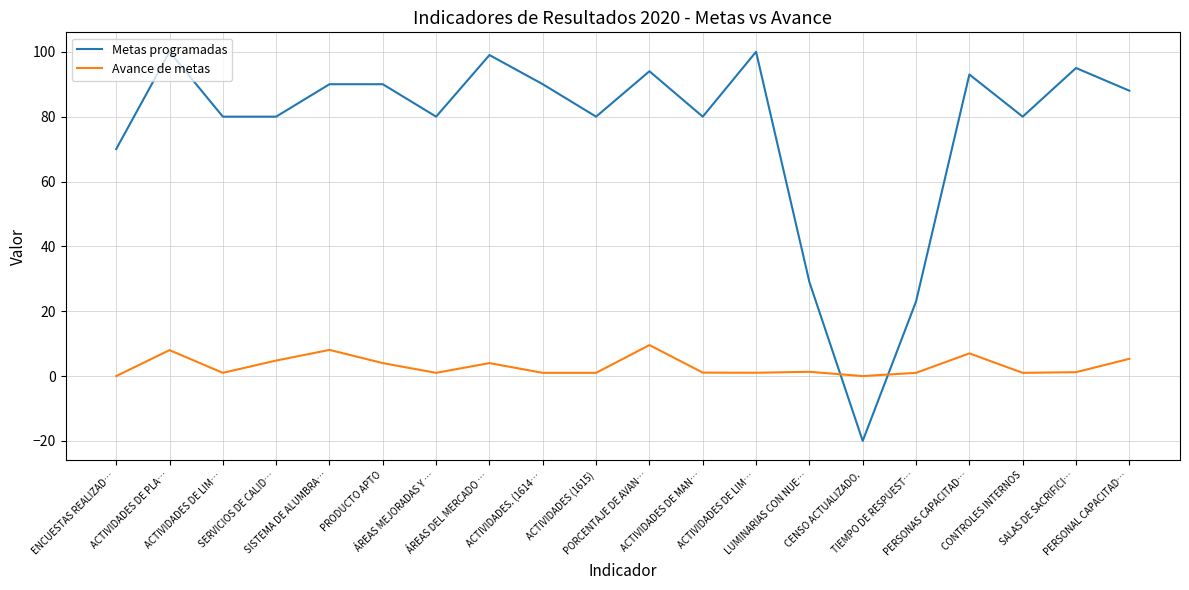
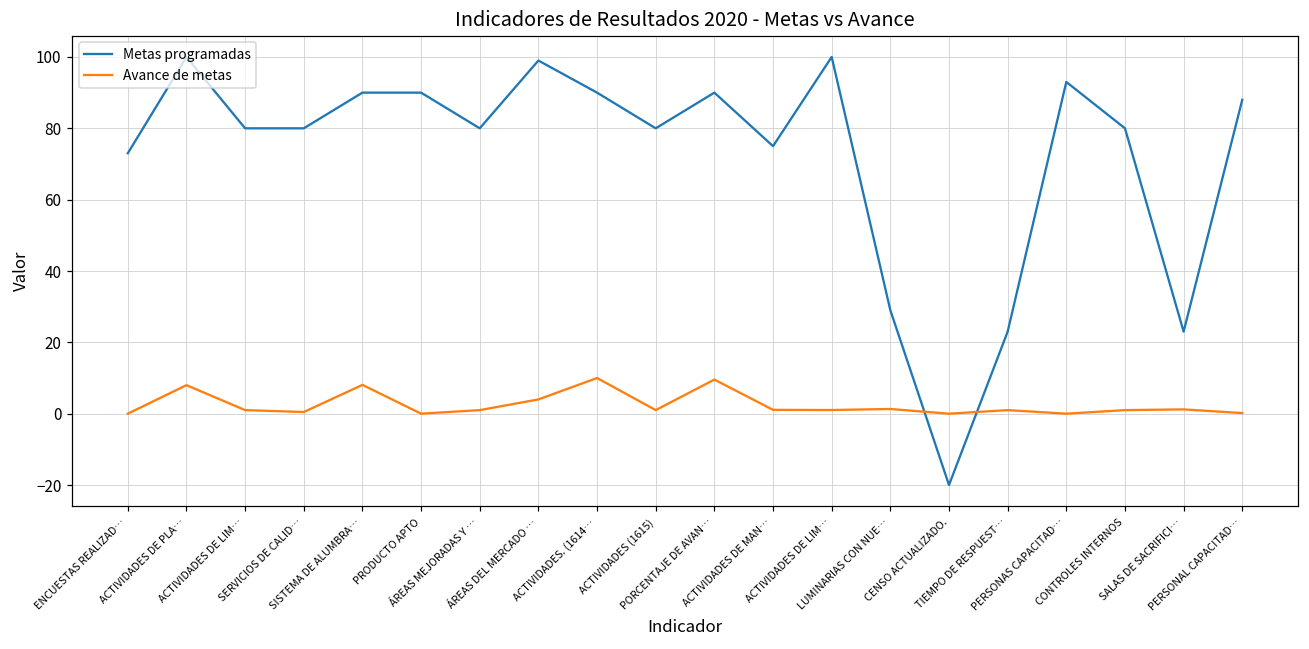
Metas programadas, ENCUESTAS REALIZAD…: 70 -> 73
Avance de metas, SERVICIOS DE CALID…: 5 -> 0
Avance de metas, PRODUCTO APTO: 4 -> 0
Avance de metas, ACTIVIDADES. (1614…: 1 -> 10
Metas programadas, PORCENTAJE DE AVAN…: 94 -> 90
Metas programadas, ACTIVIDADES DE MAN…: 80 -> 75
Avance de metas, PERSONAS CAPACITAD…: 7 -> 0
Metas programadas, SALAS DE SACRIFICI…: 95 -> 23
Avance de metas, PERSONAL CAPACITAD…: 5 -> 0
